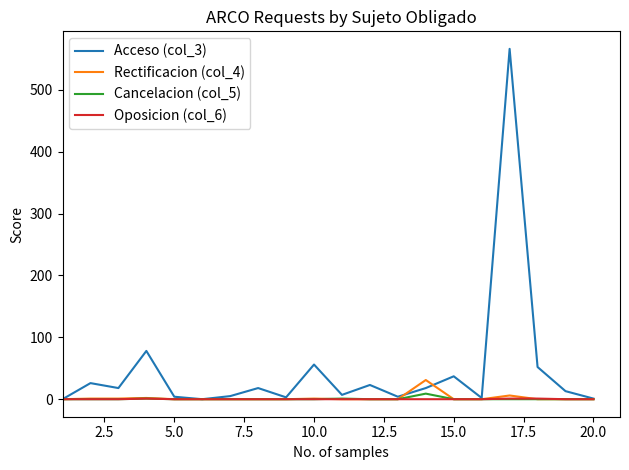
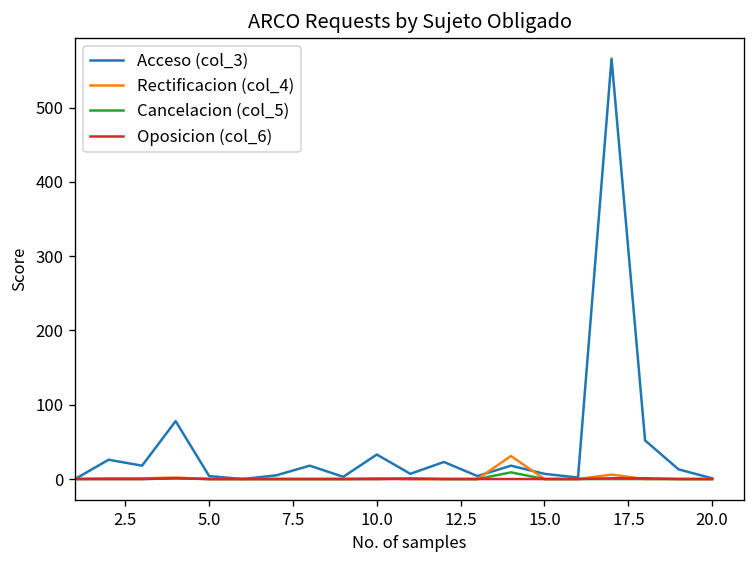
Acceso (col_3), 10.0: 60 -> 30
Acceso (col_3), 15.0: 40 -> 10
